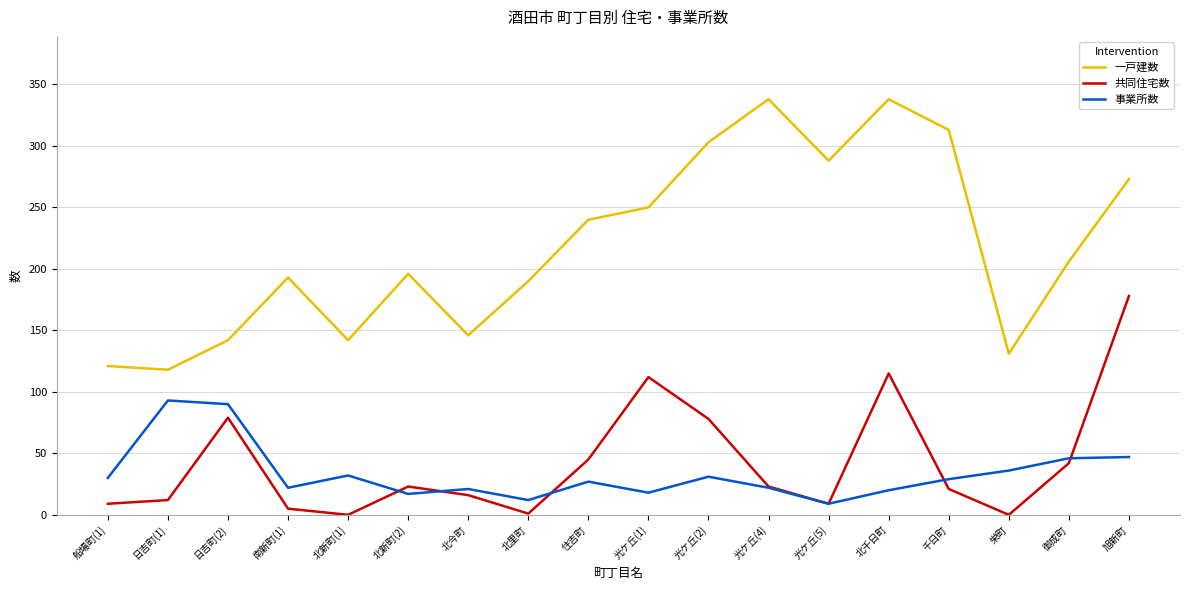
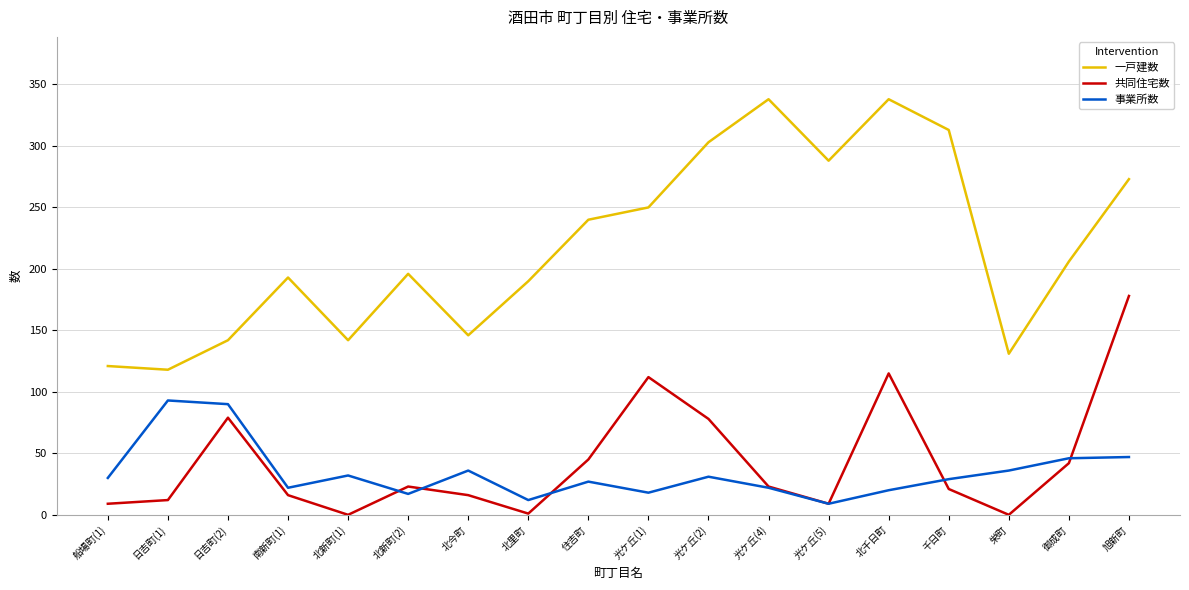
共同住宅数, 南新町(1): 5 -> 16
事業所数, 北今町: 21 -> 36
